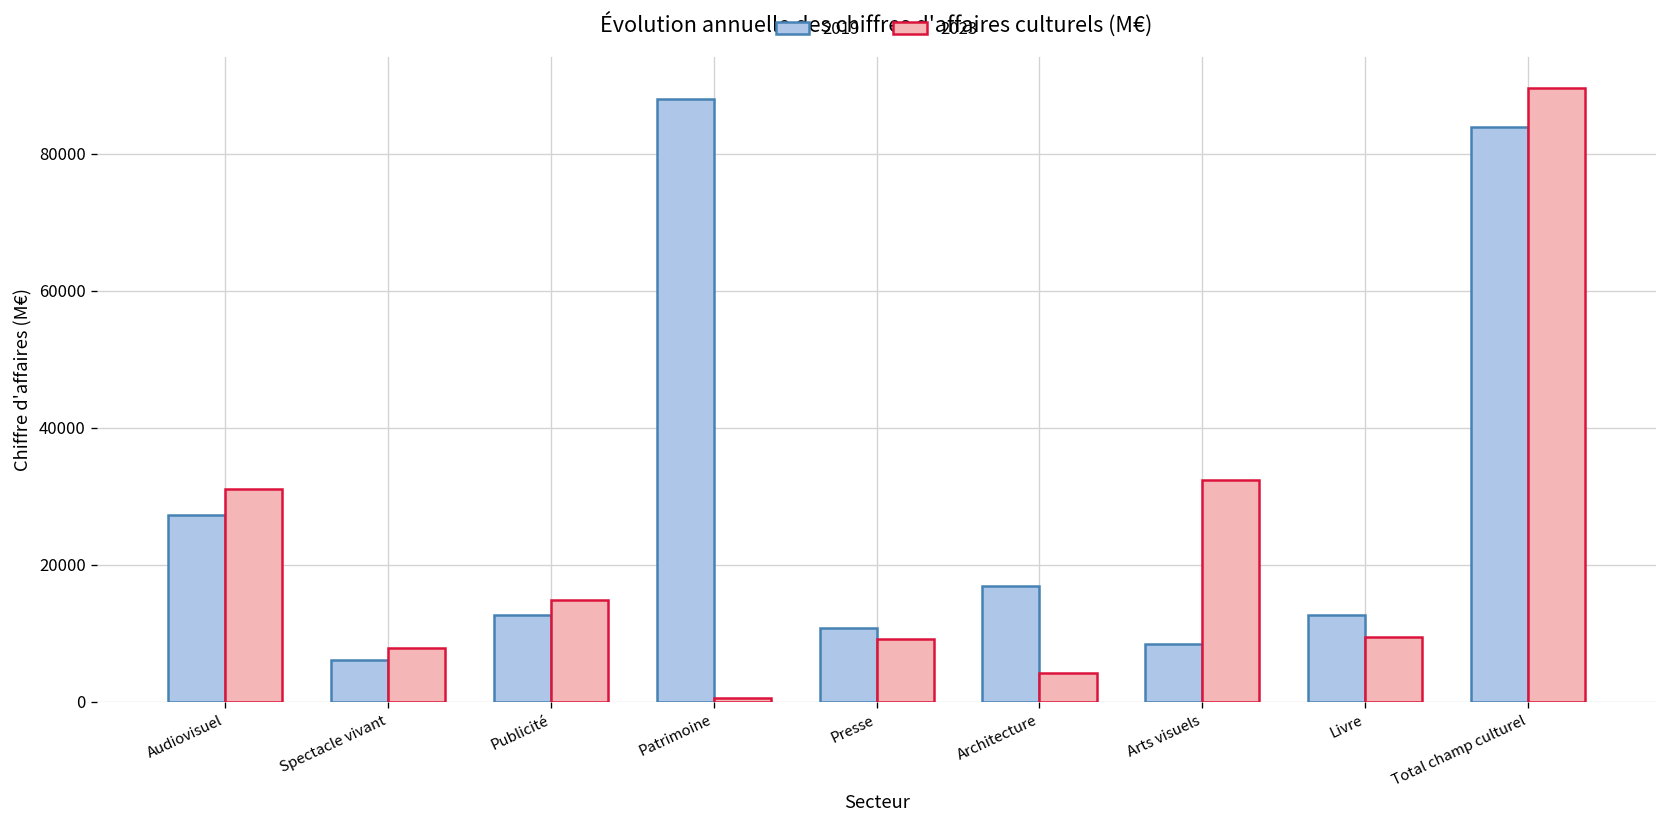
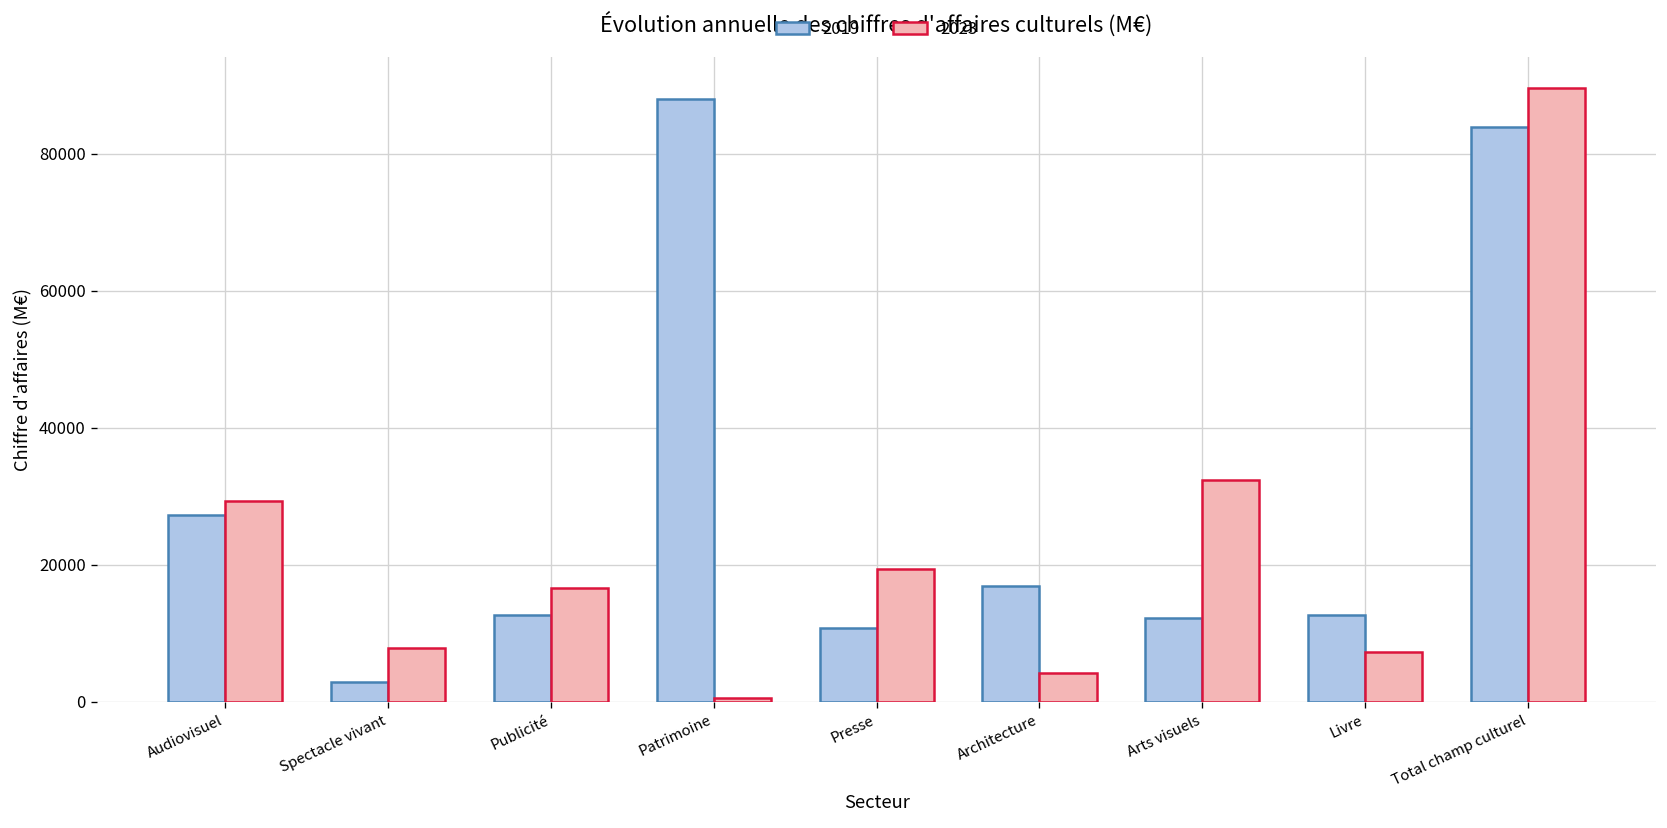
2023, Audiovisuel: 31000 -> 29000
2019, Spectacle vivant: 6000 -> 3000
2023, Publicité: 15000 -> 17000
2023, Presse: 9000 -> 19000
2019, Arts visuels: 8000 -> 12000
2023, Livre: 9000 -> 7000
